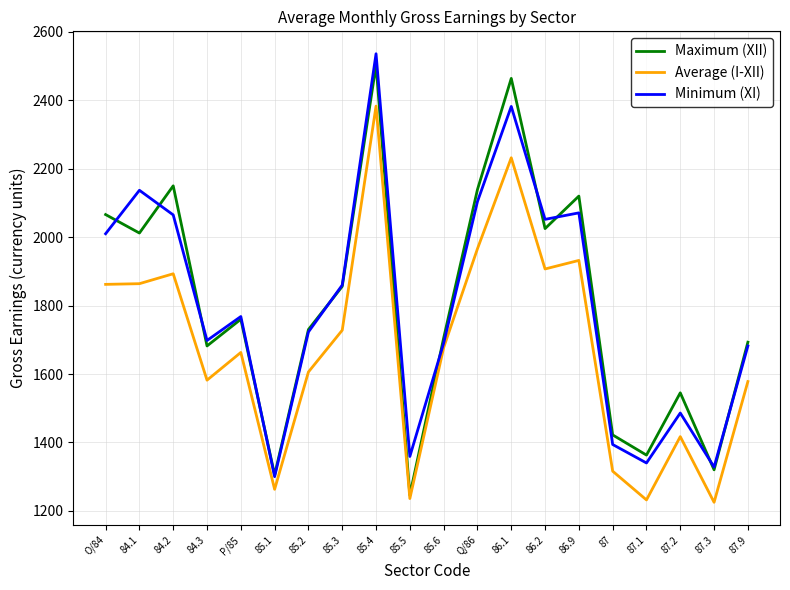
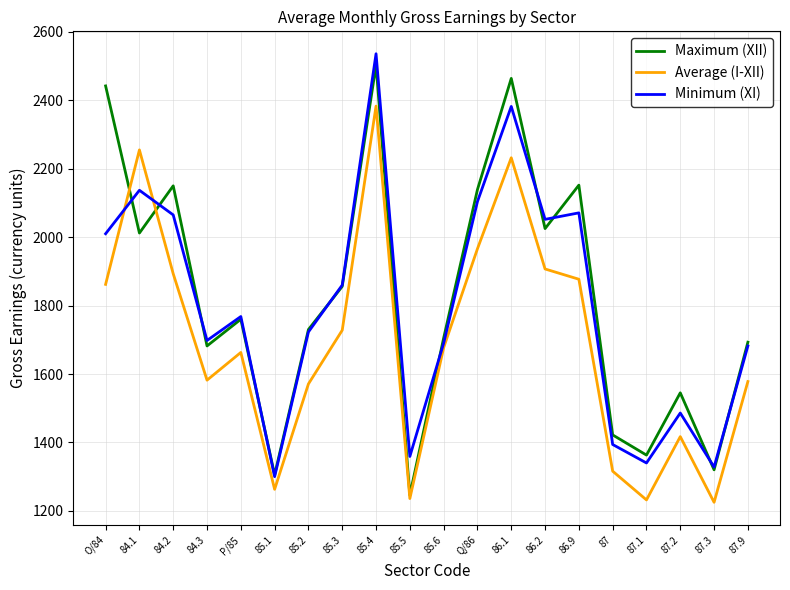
Maximum (XII), O/84: 2070 -> 2440
Average (I-XII), 84.1: 1860 -> 2260
Average (I-XII), 85.2: 1610 -> 1570
Maximum (XII), 86.9: 2120 -> 2150
Average (I-XII), 86.9: 1930 -> 1880
